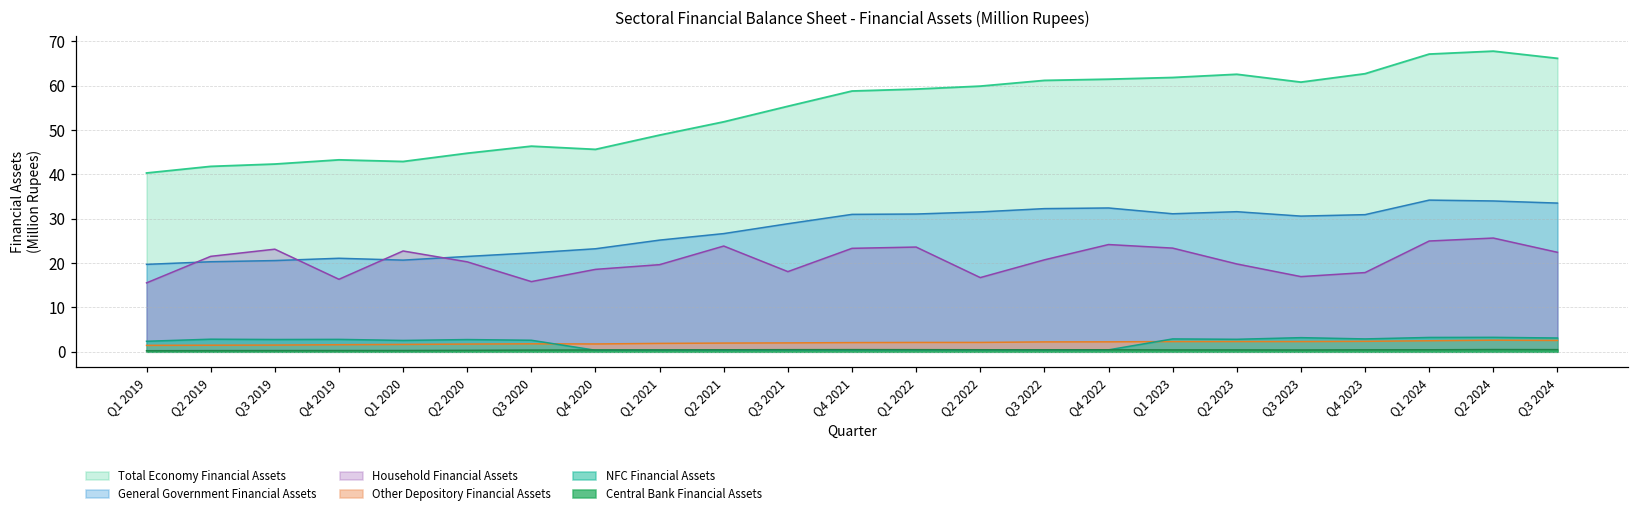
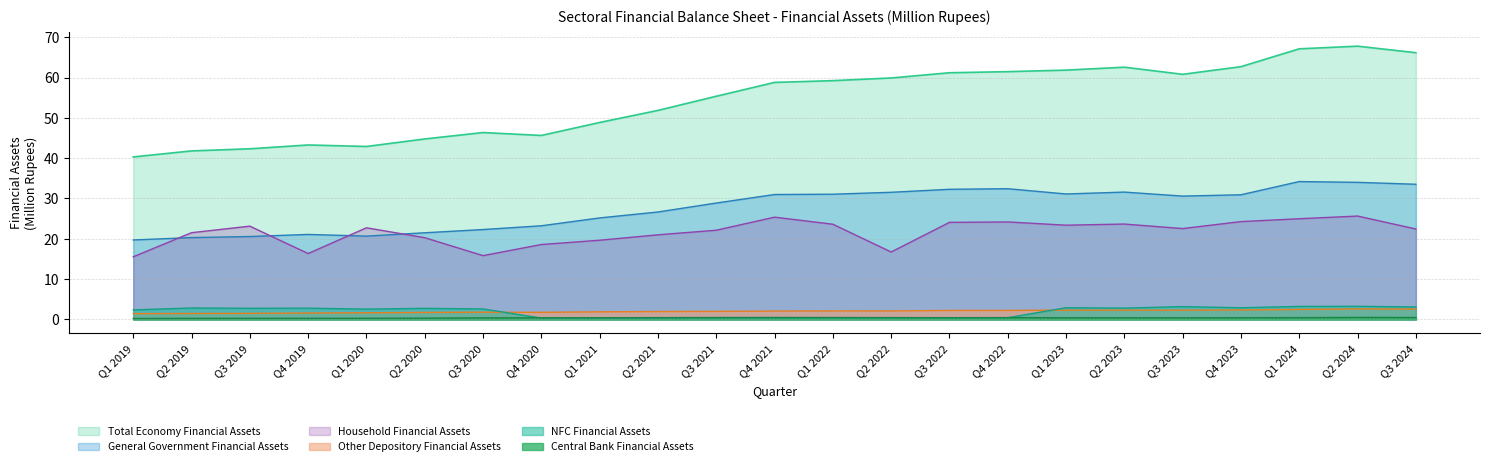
Household Financial Assets, Q2 2021: 24 -> 21
Household Financial Assets, Q3 2021: 18 -> 22
Household Financial Assets, Q4 2021: 23 -> 25
Household Financial Assets, Q3 2022: 21 -> 24
Household Financial Assets, Q2 2023: 20 -> 24
Household Financial Assets, Q3 2023: 17 -> 23
Household Financial Assets, Q4 2023: 18 -> 24
